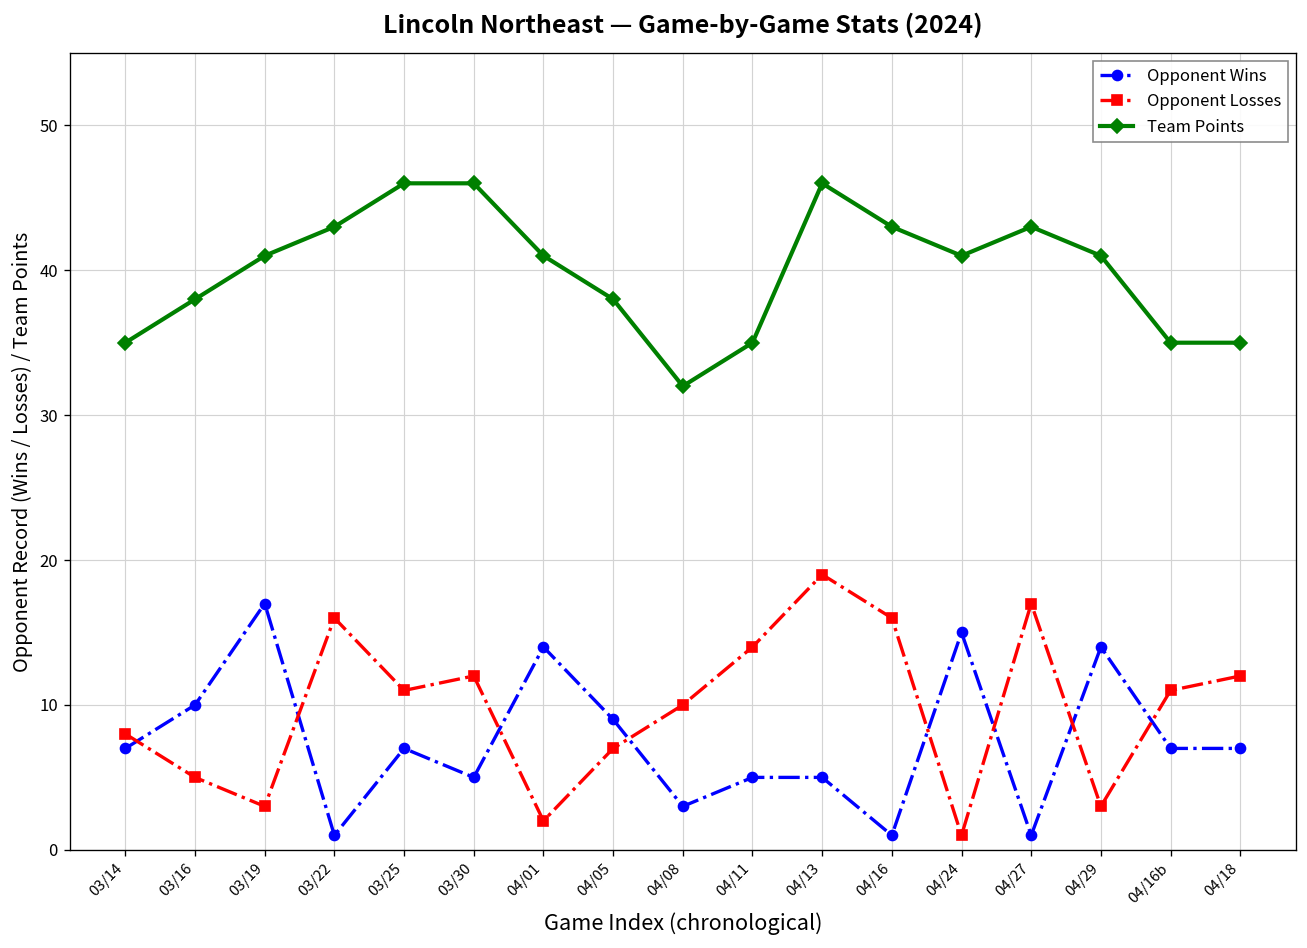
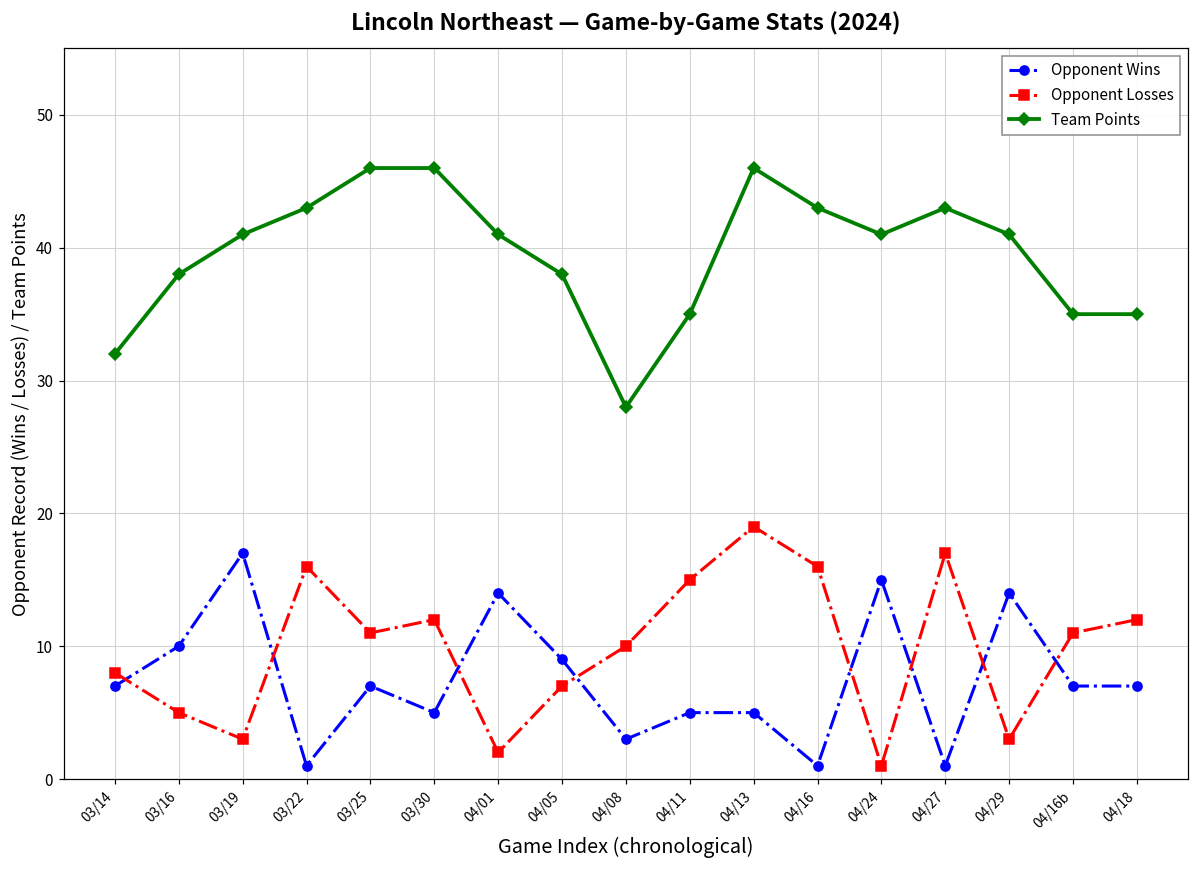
Team Points, 03/14: 35 -> 32
Team Points, 04/08: 32 -> 28
Opponent Losses, 04/11: 14 -> 15
